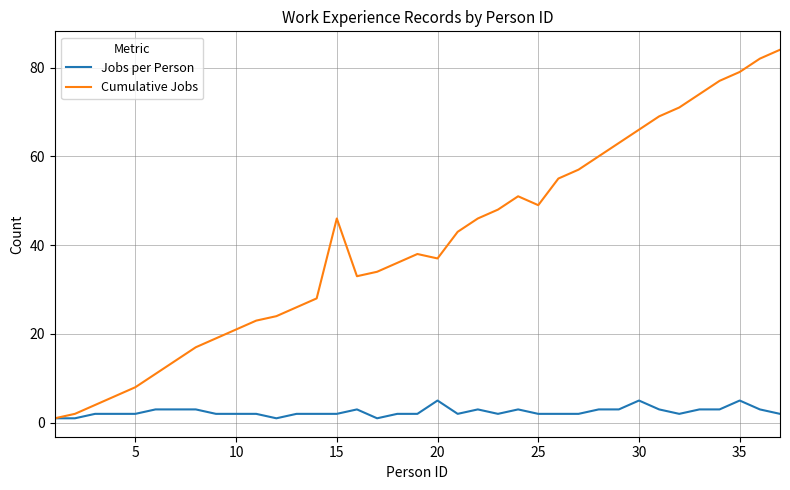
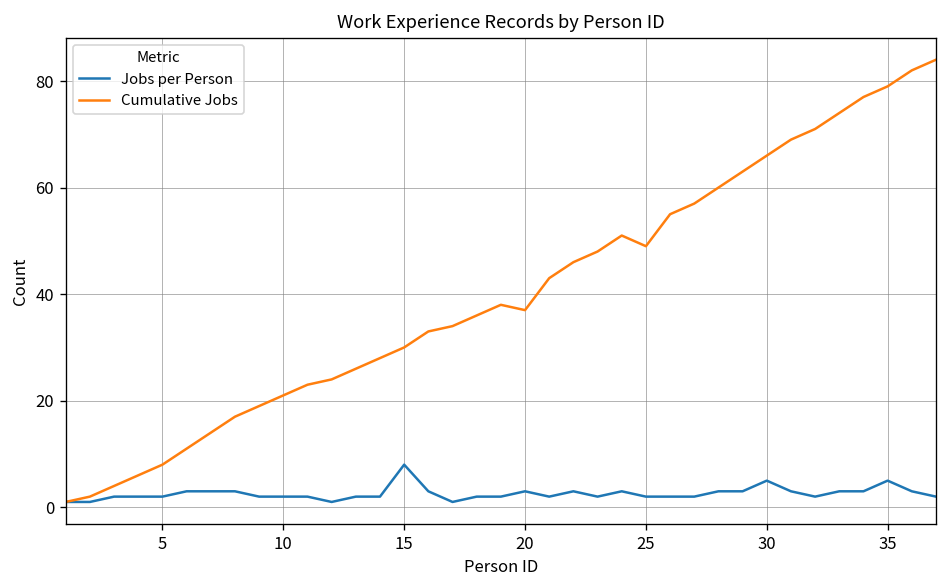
Jobs per Person, 15: 2 -> 8
Cumulative Jobs, 15: 46 -> 30
Jobs per Person, 20: 5 -> 3
